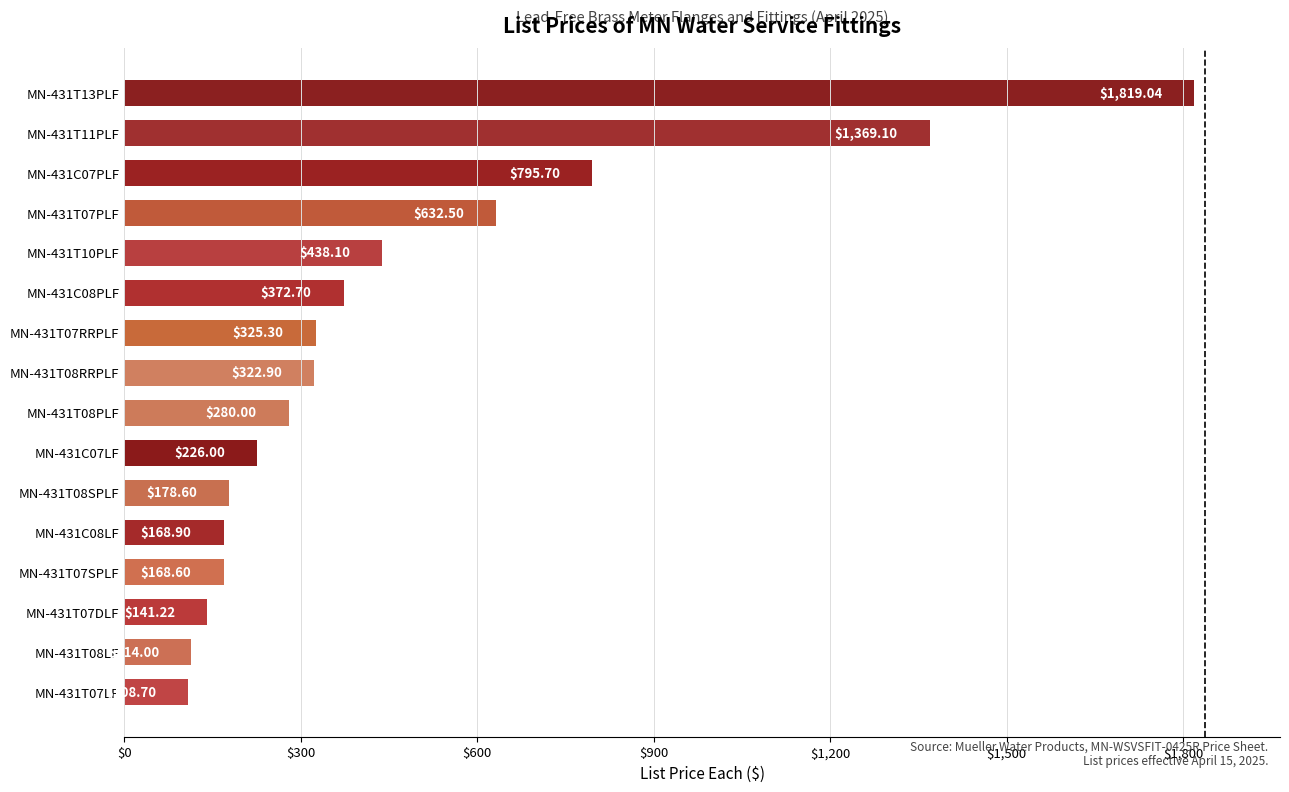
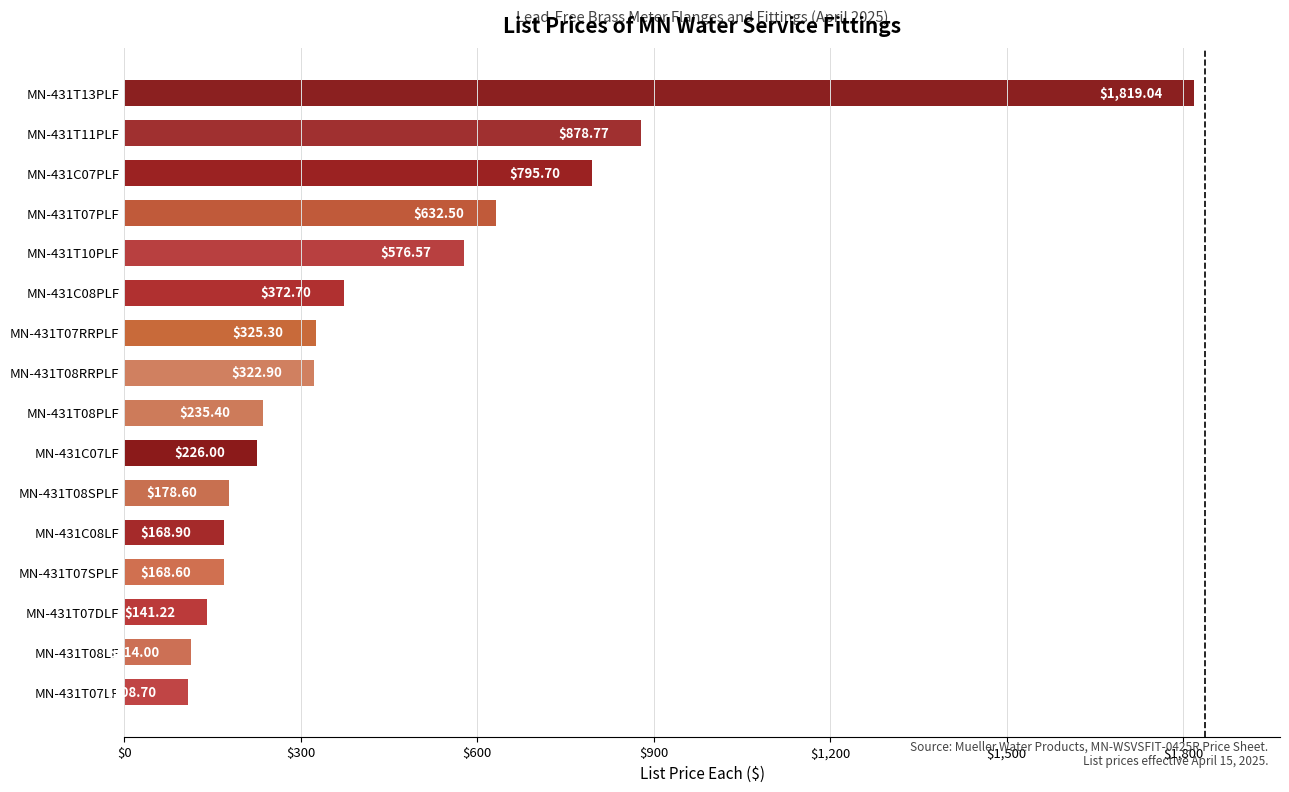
MN-431T11PLF: $1,369.10 -> $878.77
MN-431T10PLF: $438.10 -> $576.57
MN-431T08PLF: $280.00 -> $235.40
